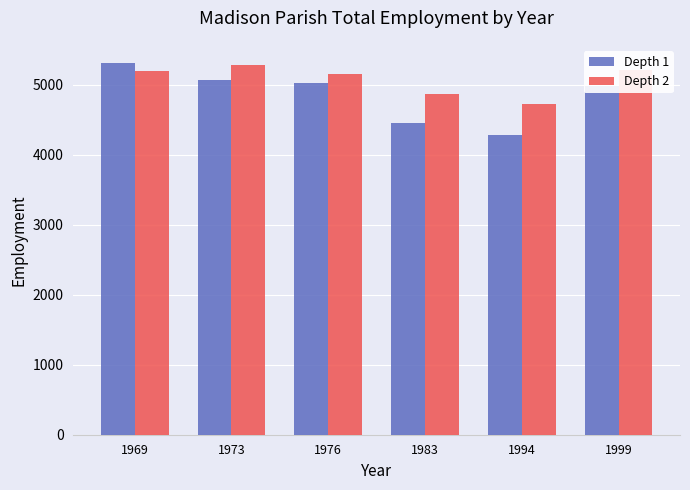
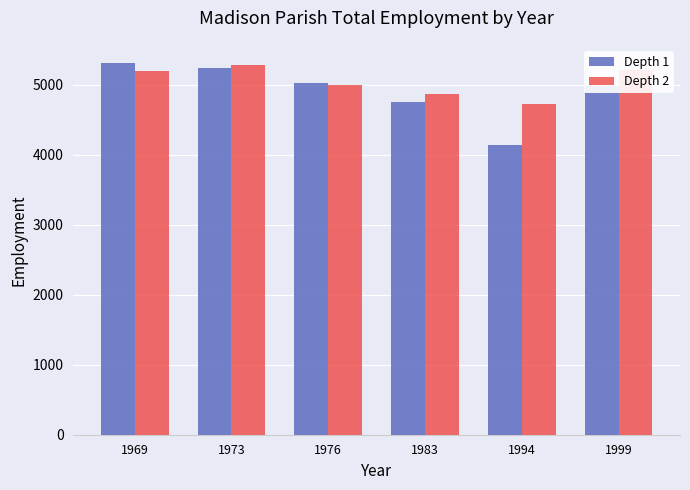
Depth 1, 1973: 5100 -> 5200
Depth 2, 1976: 5200 -> 5000
Depth 1, 1983: 4400 -> 4700
Depth 1, 1994: 4300 -> 4100
